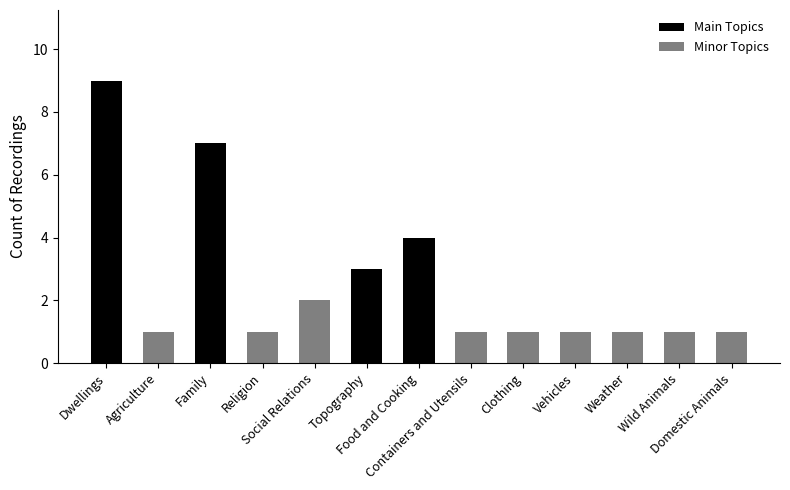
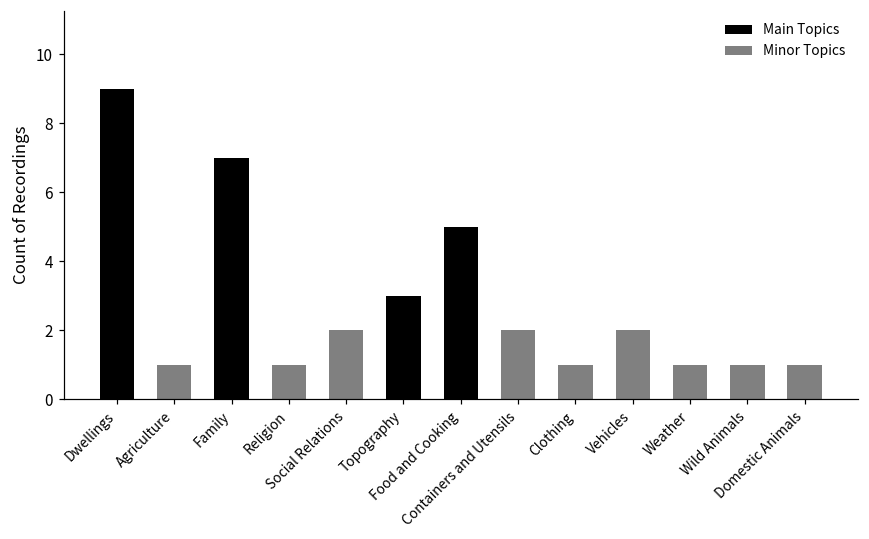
Main Topics, Food and Cooking: 4 -> 5
Minor Topics, Containers and Utensils: 1 -> 2
Minor Topics, Vehicles: 1 -> 2
